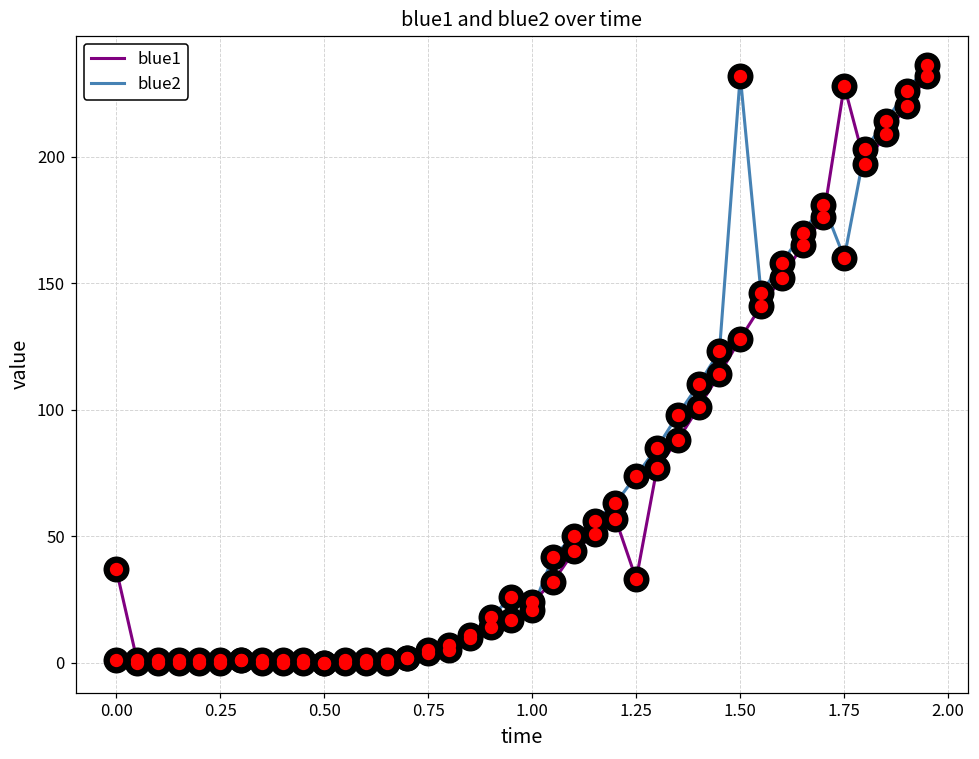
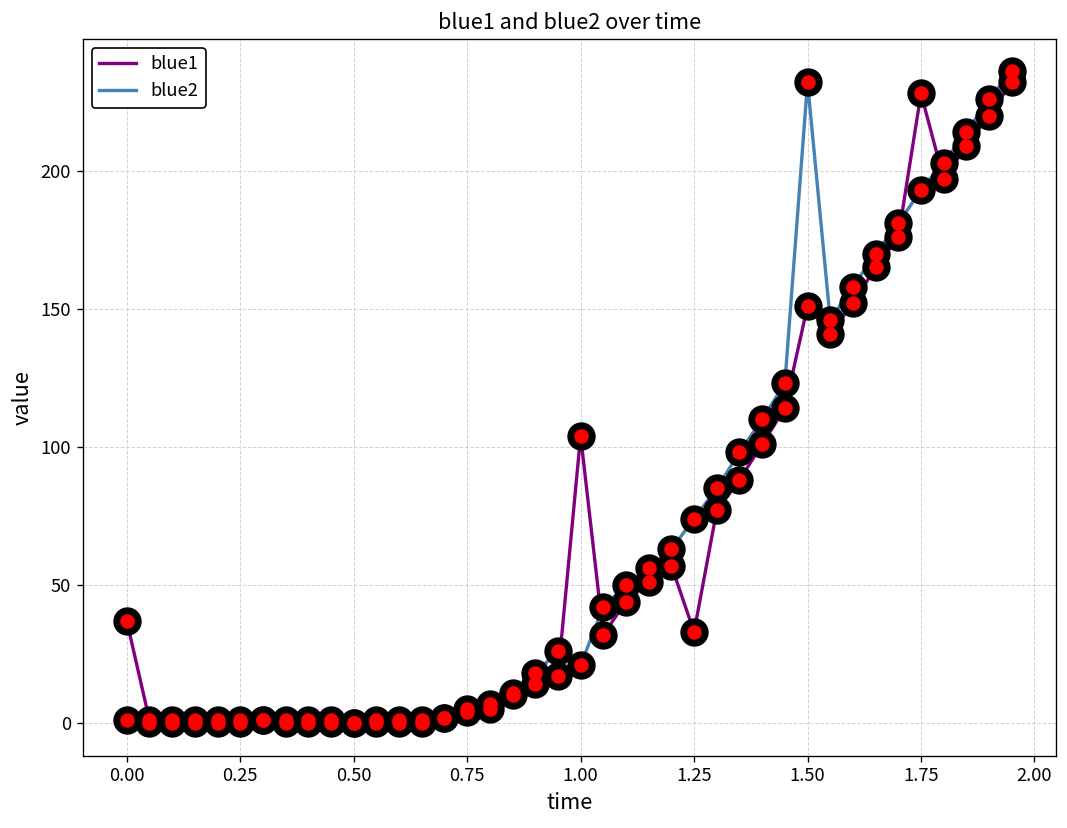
blue1, 1.00: 24 -> 104
blue1, 1.50: 128 -> 151
blue2, 1.75: 160 -> 193
